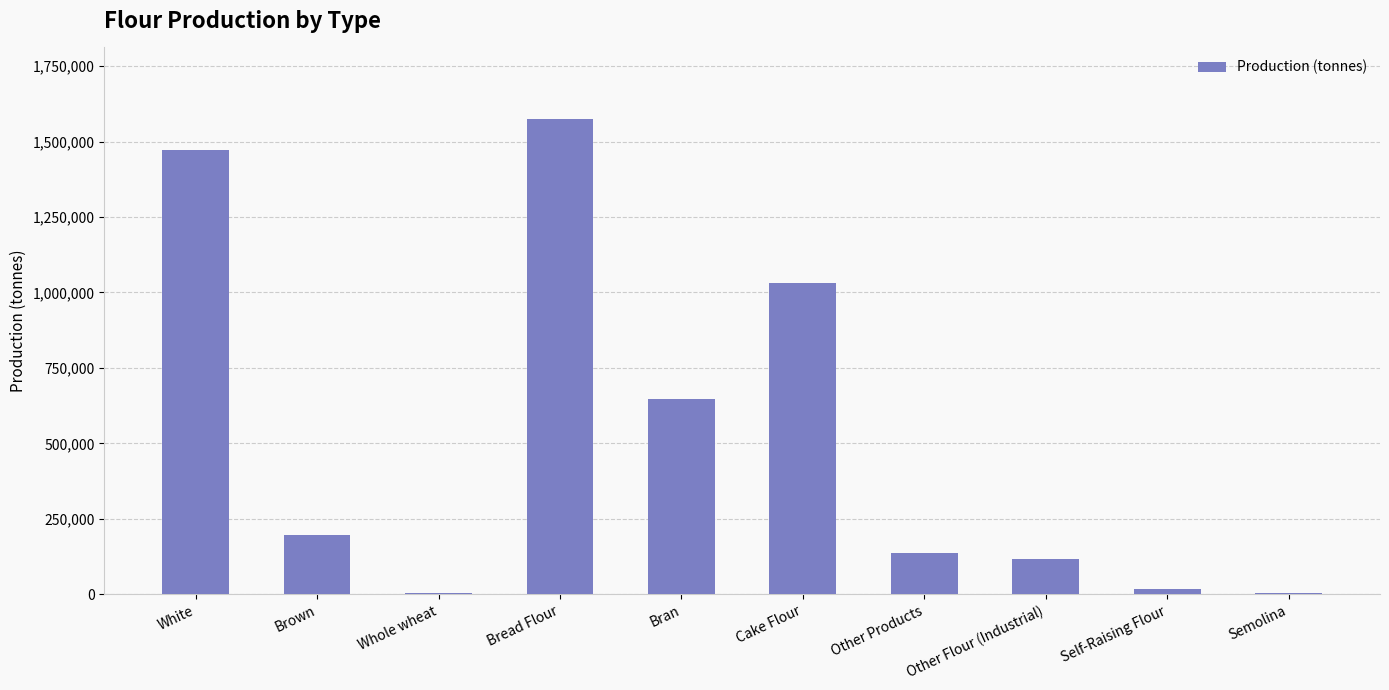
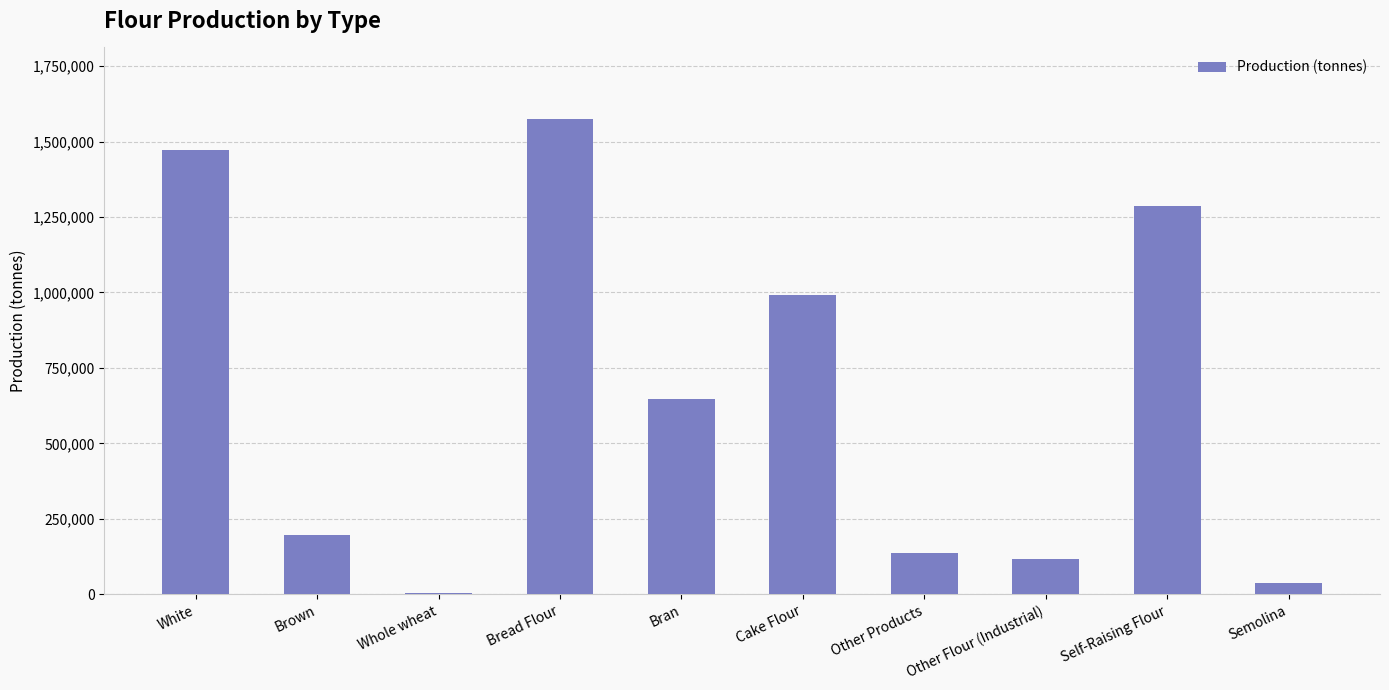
Cake Flour: 1,030,000 -> 990,000
Self-Raising Flour: 20,000 -> 1,290,000
Semolina: 0 -> 40,000
